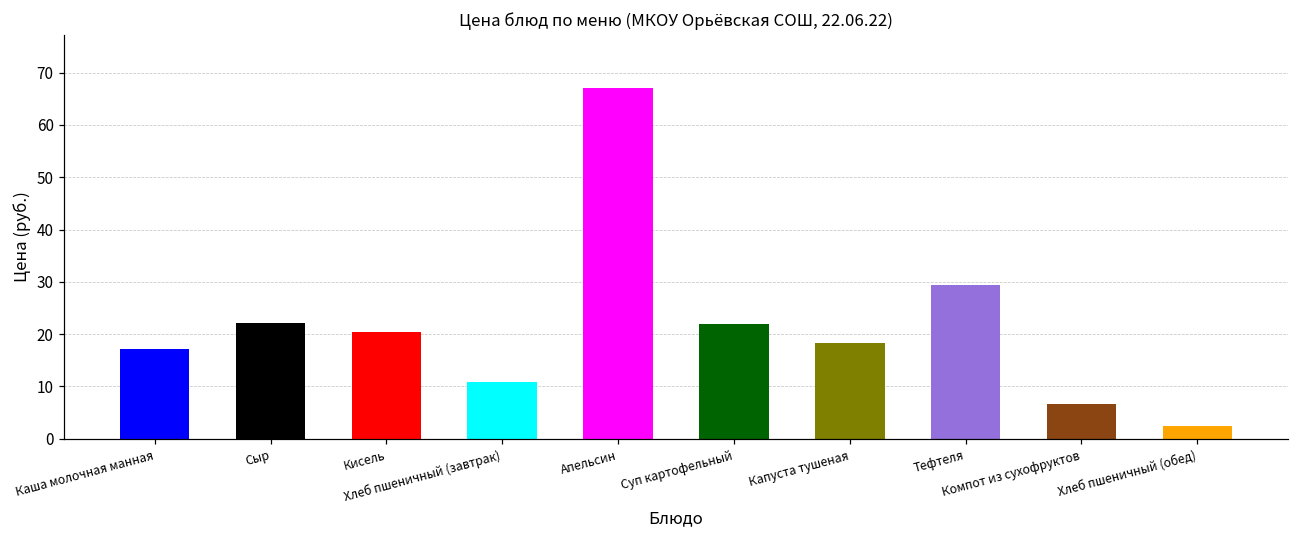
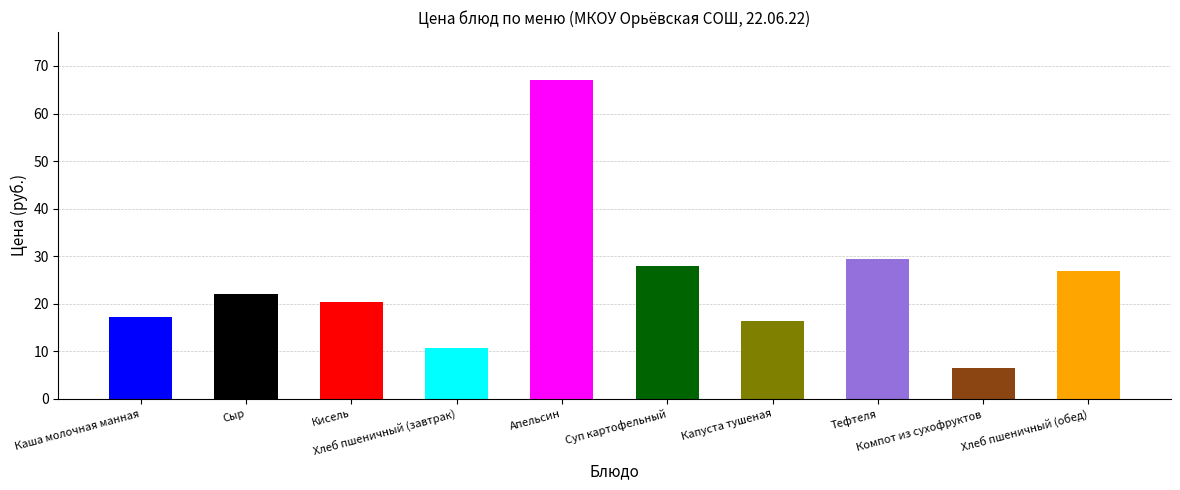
Суп картофельный: 22 -> 28
Капуста тушеная: 18 -> 16
Хлеб пшеничный (обед): 3 -> 27
